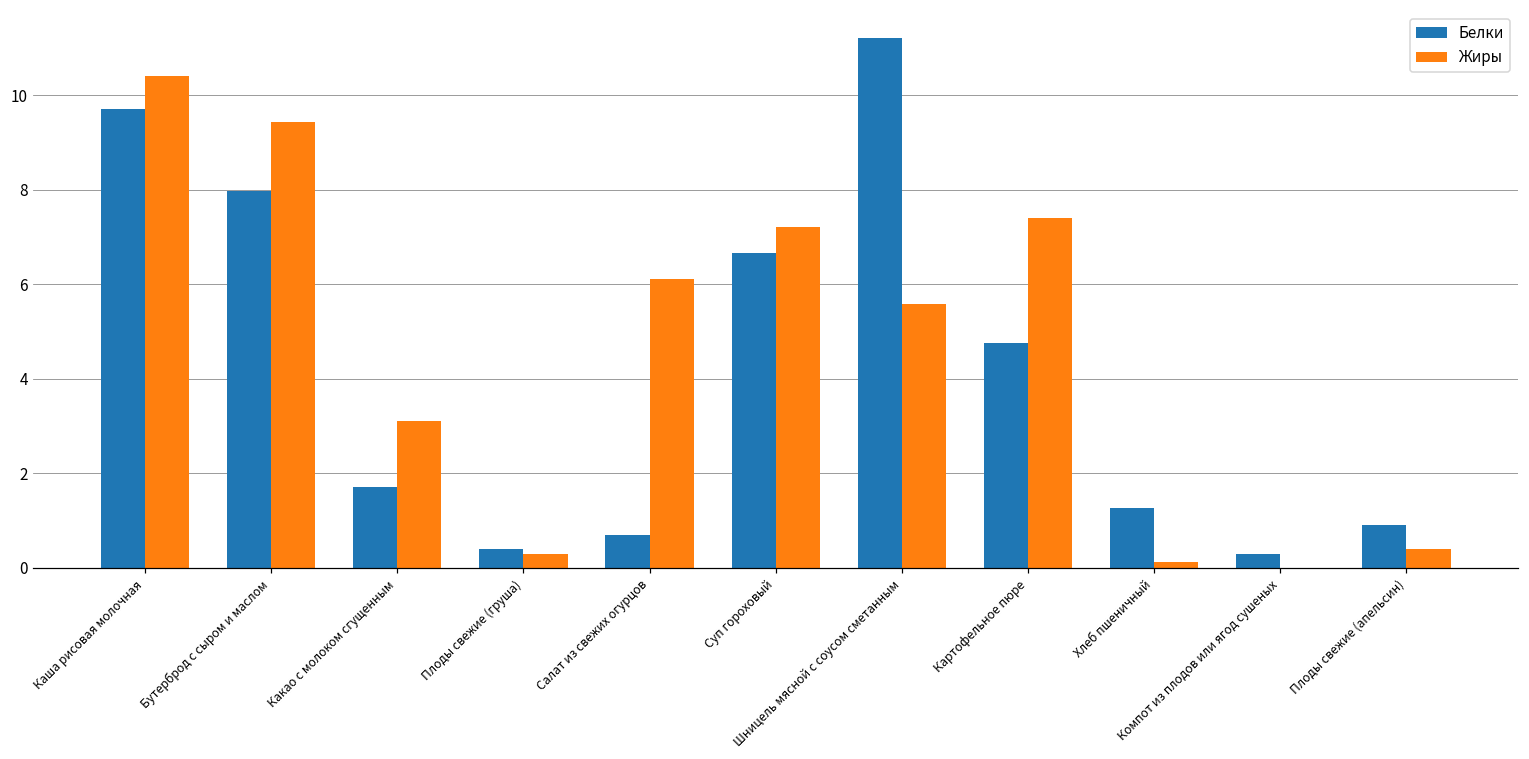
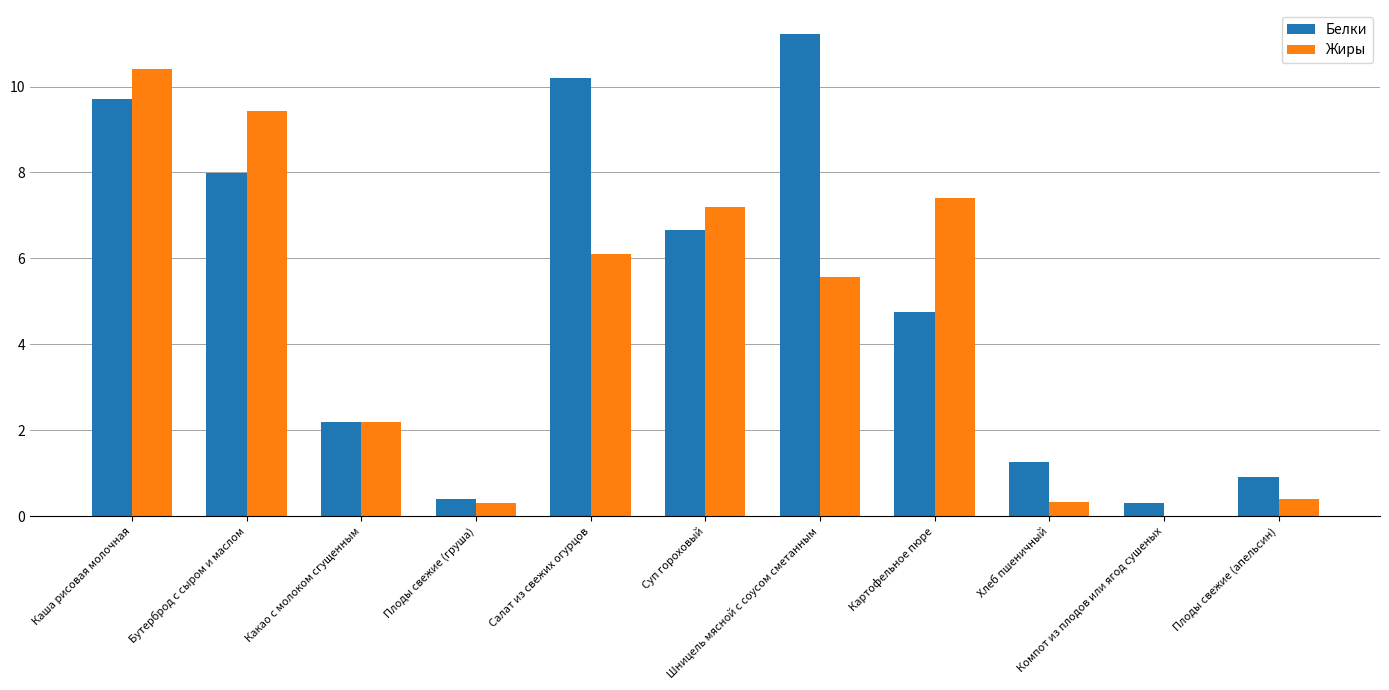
Белки, Какао с молоком сгущенным: 1.7 -> 2.2
Жиры, Какао с молоком сгущенным: 3.1 -> 2.2
Белки, Салат из свежих огурцов: 0.7 -> 10.2
Жиры, Хлеб пшеничный: 0.1 -> 0.3
